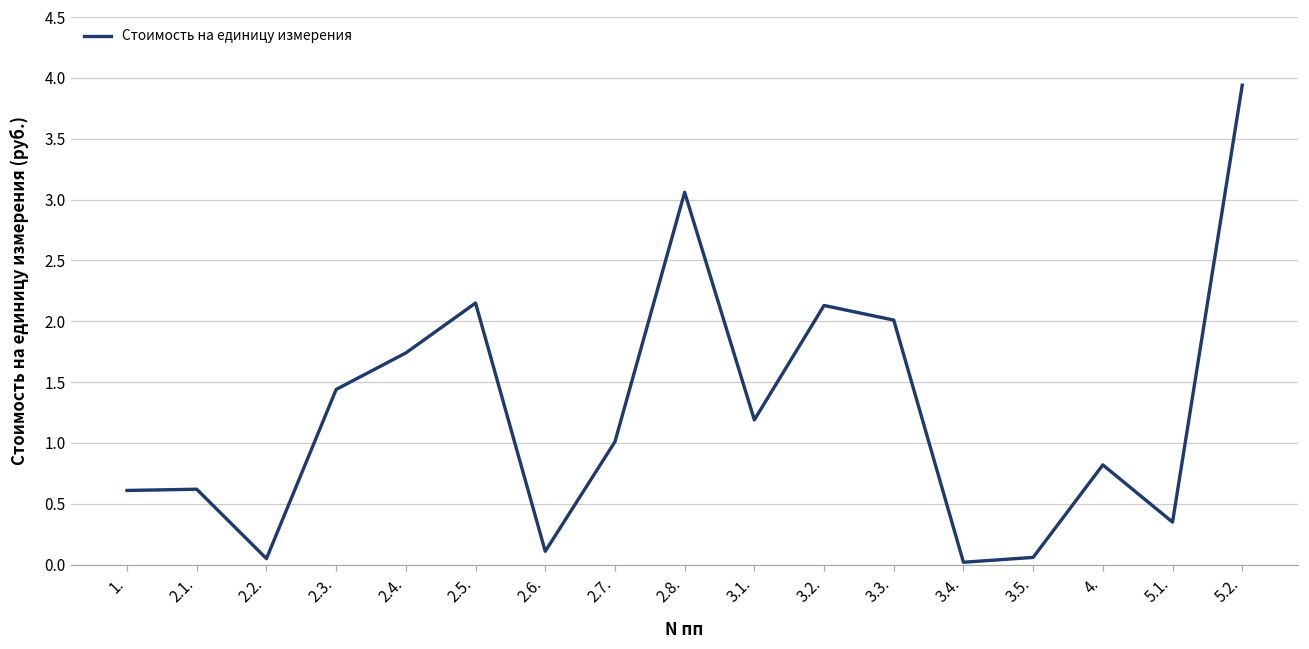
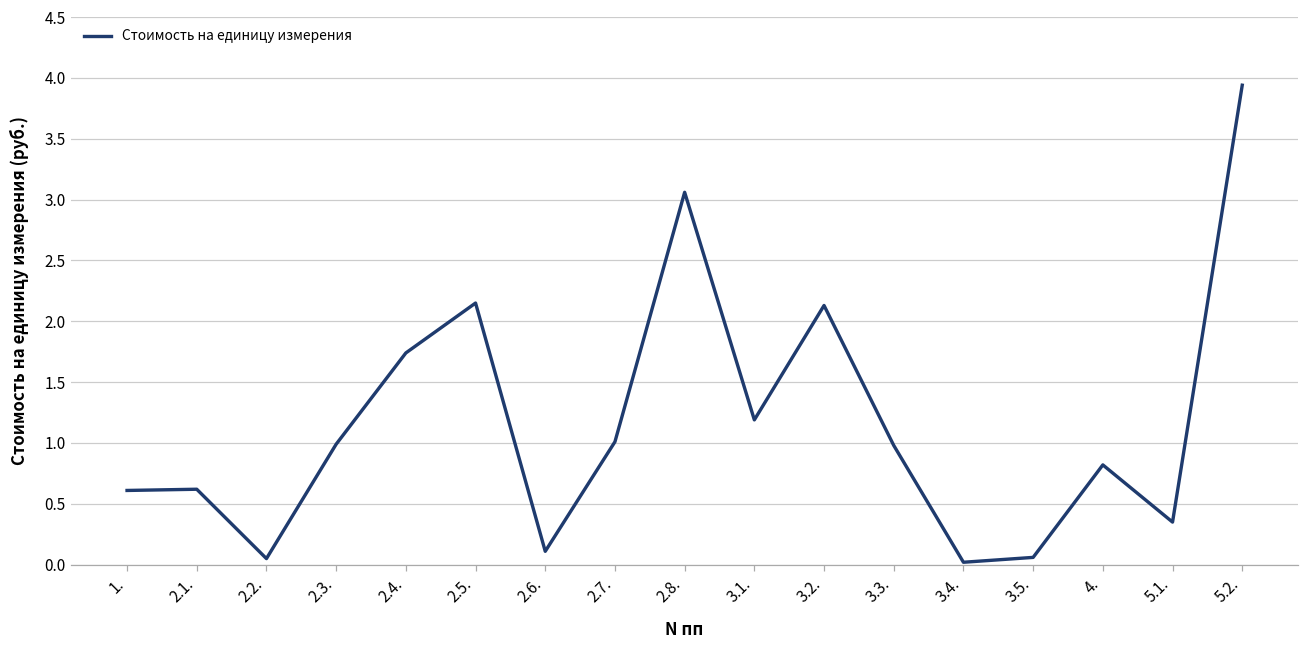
2.3.: 1.44 -> 0.99
3.3.: 2.01 -> 0.98
